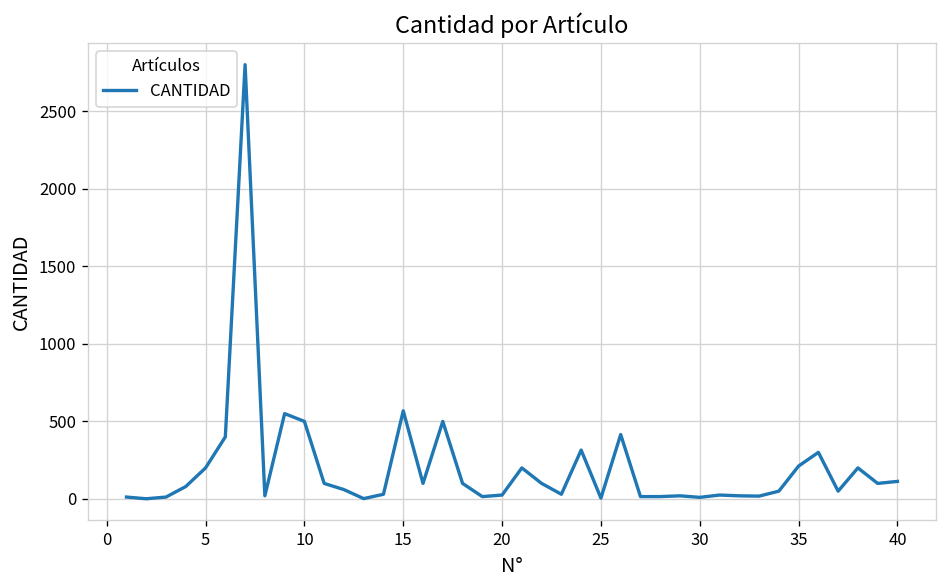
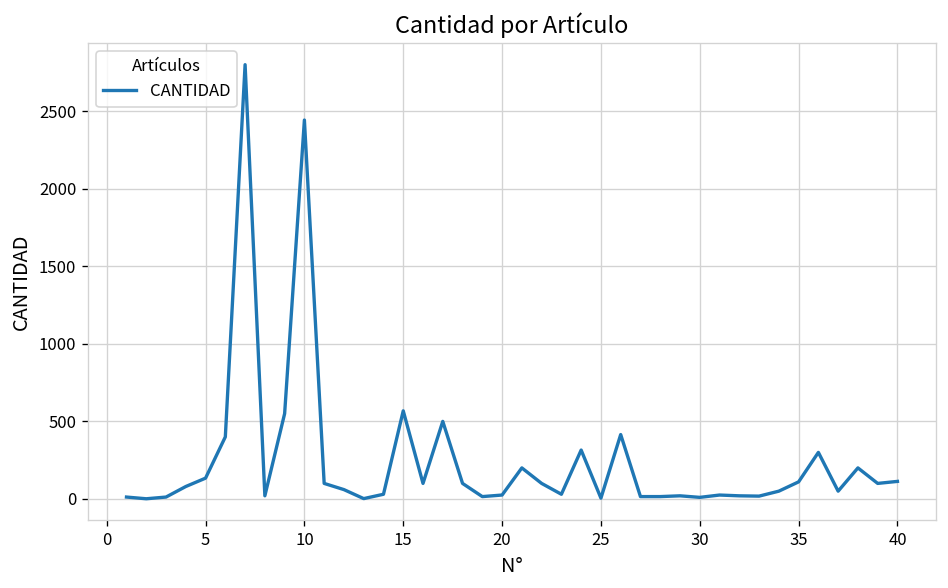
5: 200 -> 130
10: 500 -> 2440
35: 210 -> 110
